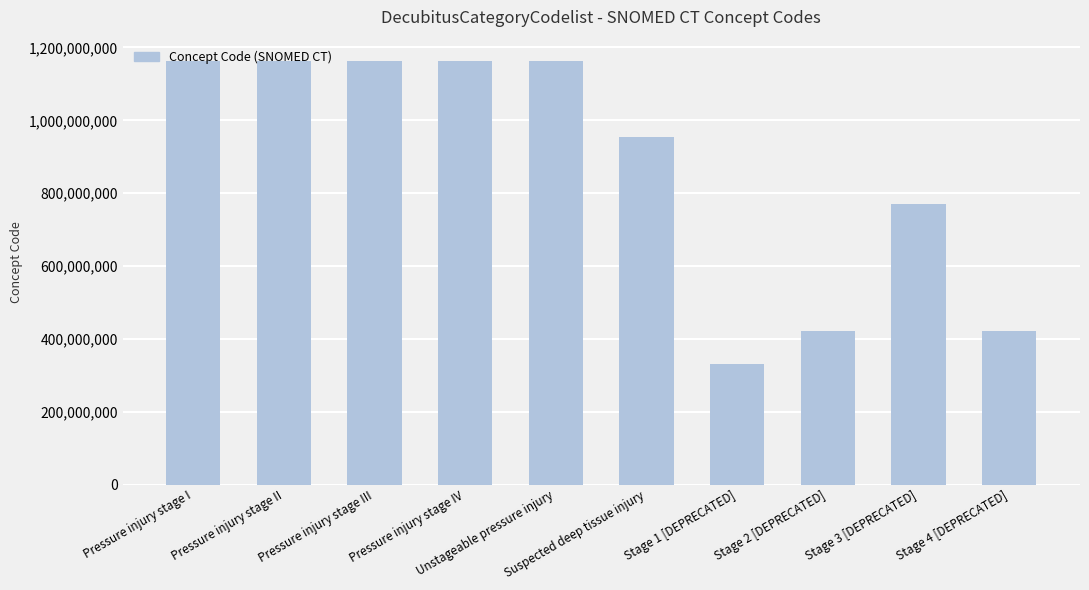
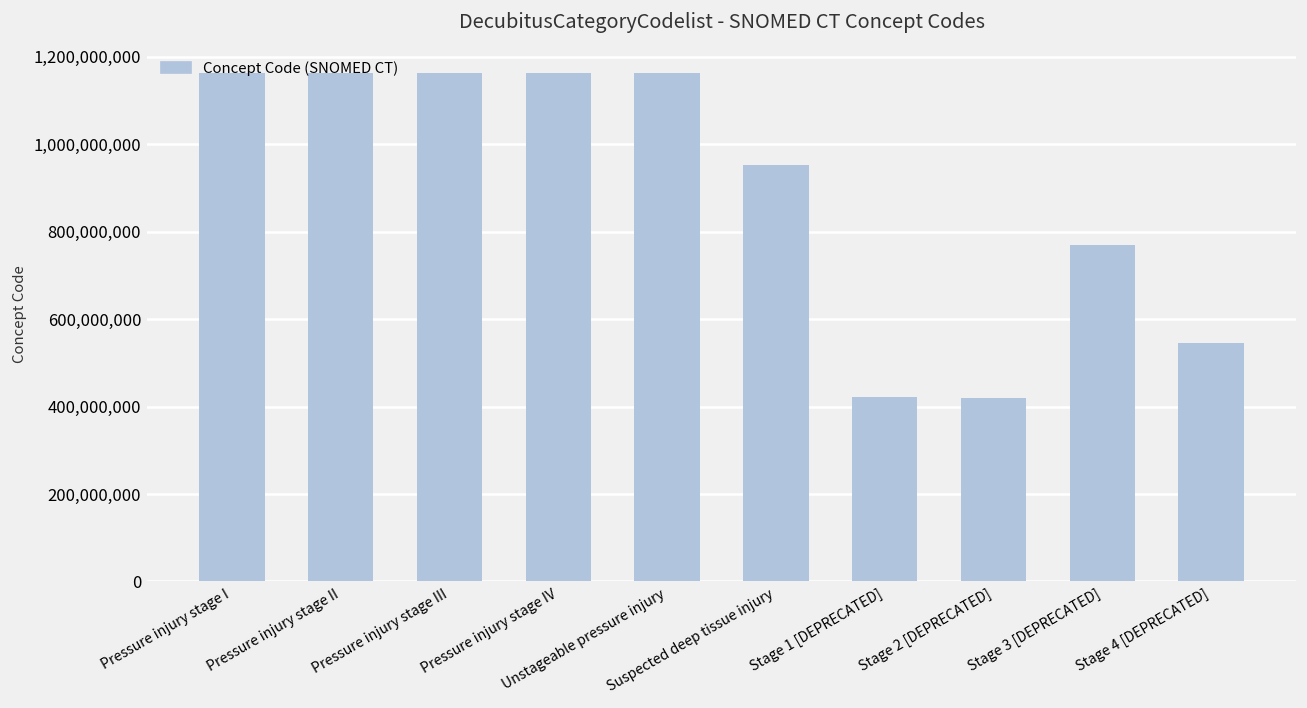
Stage 1 [DEPRECATED]: 330,000,000 -> 420,000,000
Stage 4 [DEPRECATED]: 420,000,000 -> 550,000,000
